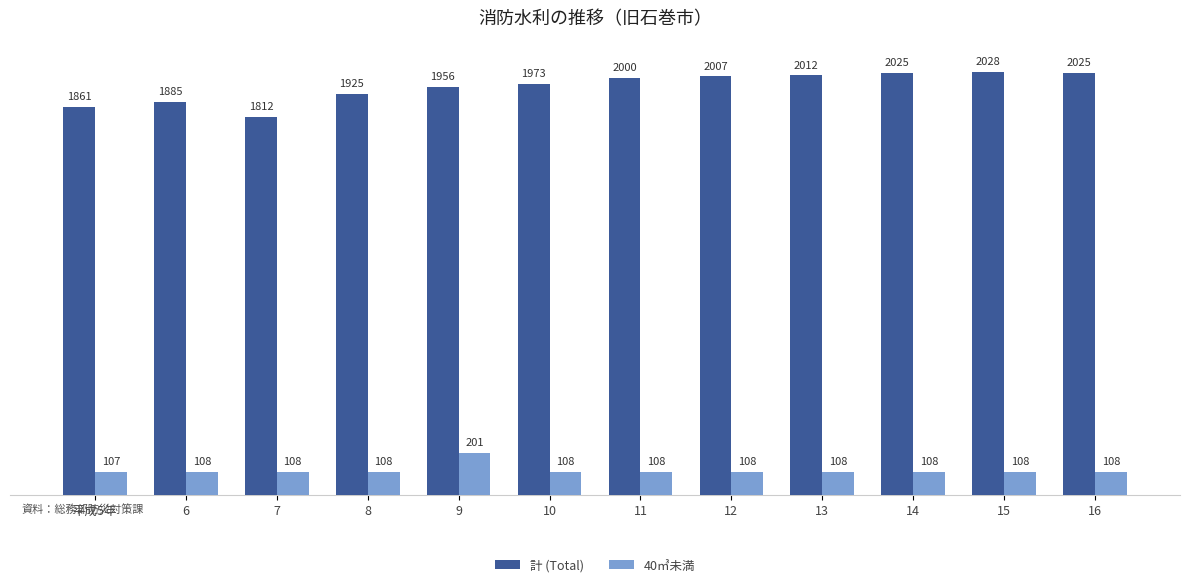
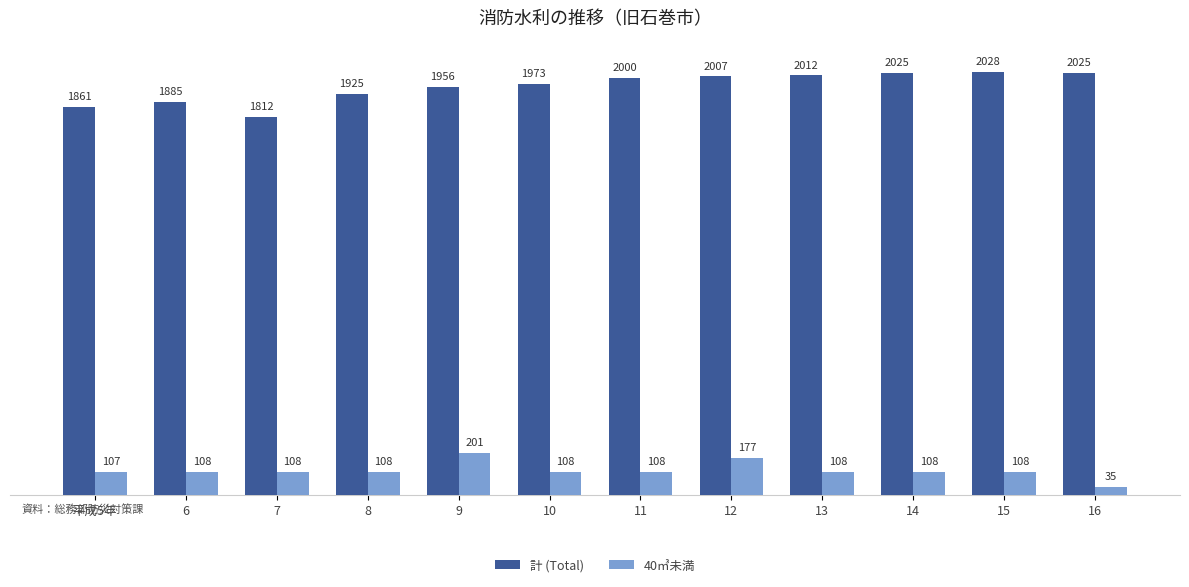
40㎥未満, 12: 108 -> 177
40㎥未満, 16: 108 -> 35
